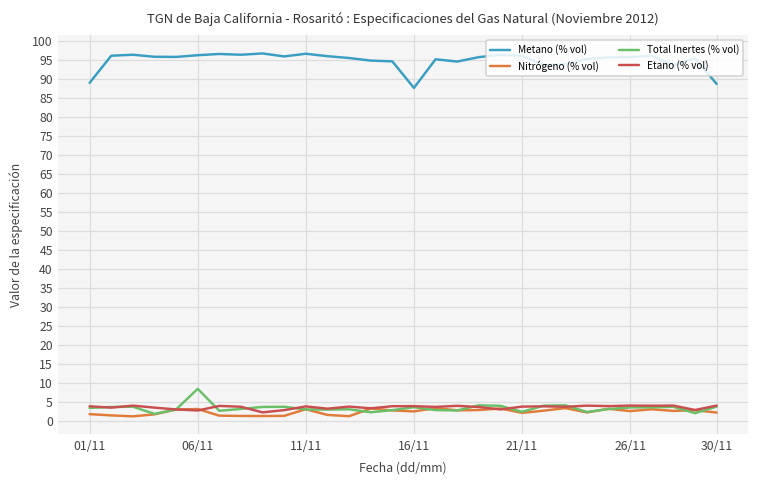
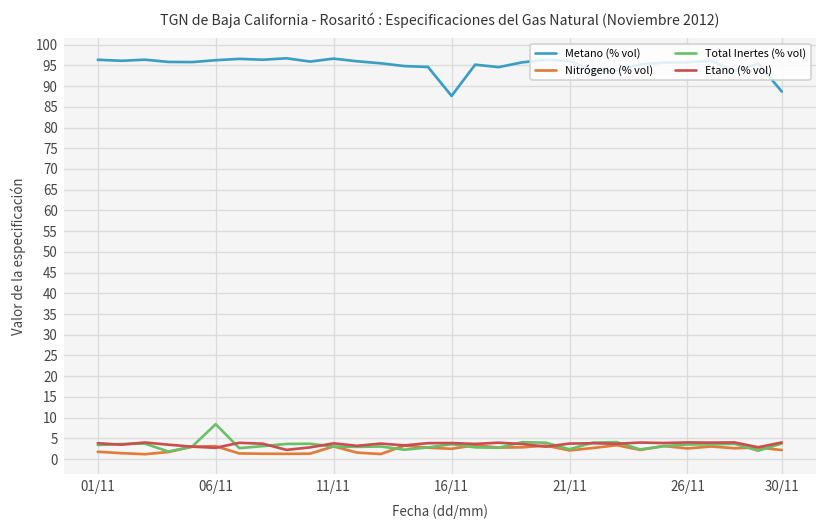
Metano (% vol), 01/11: 89 -> 96
